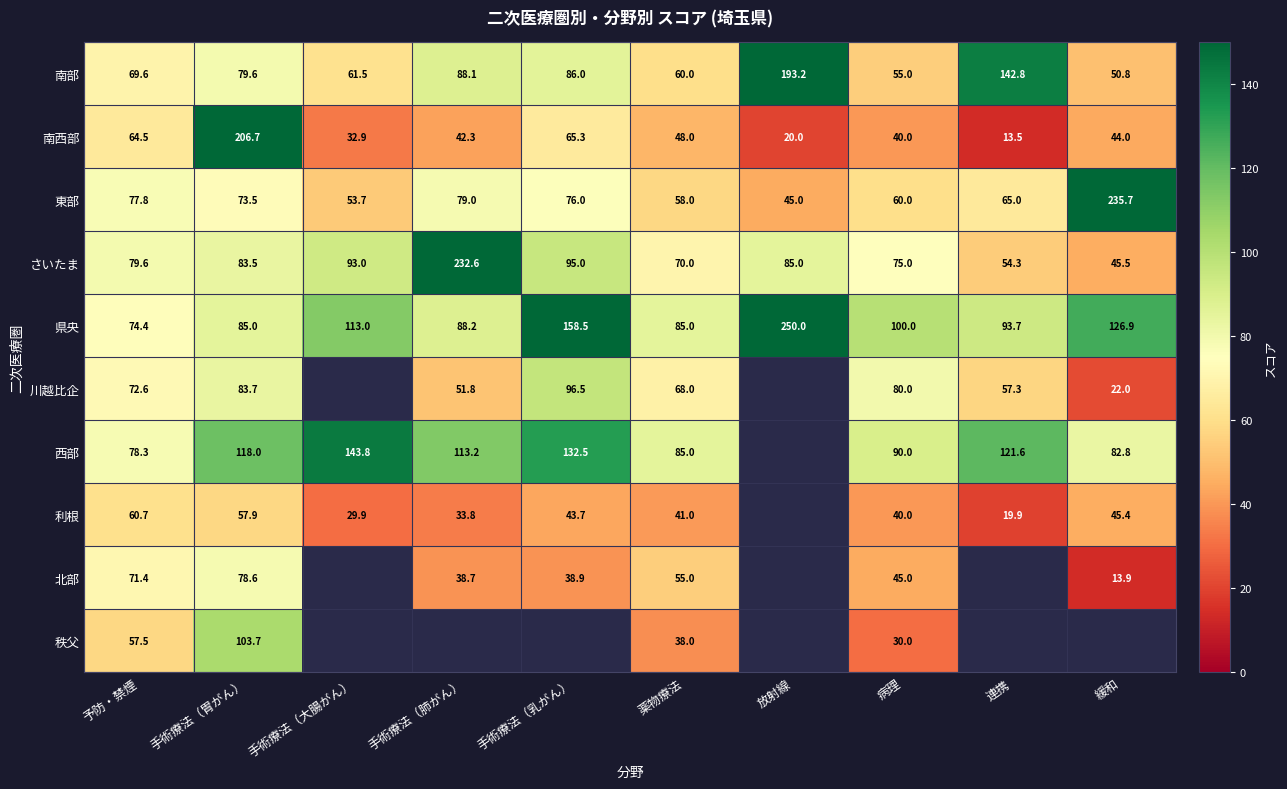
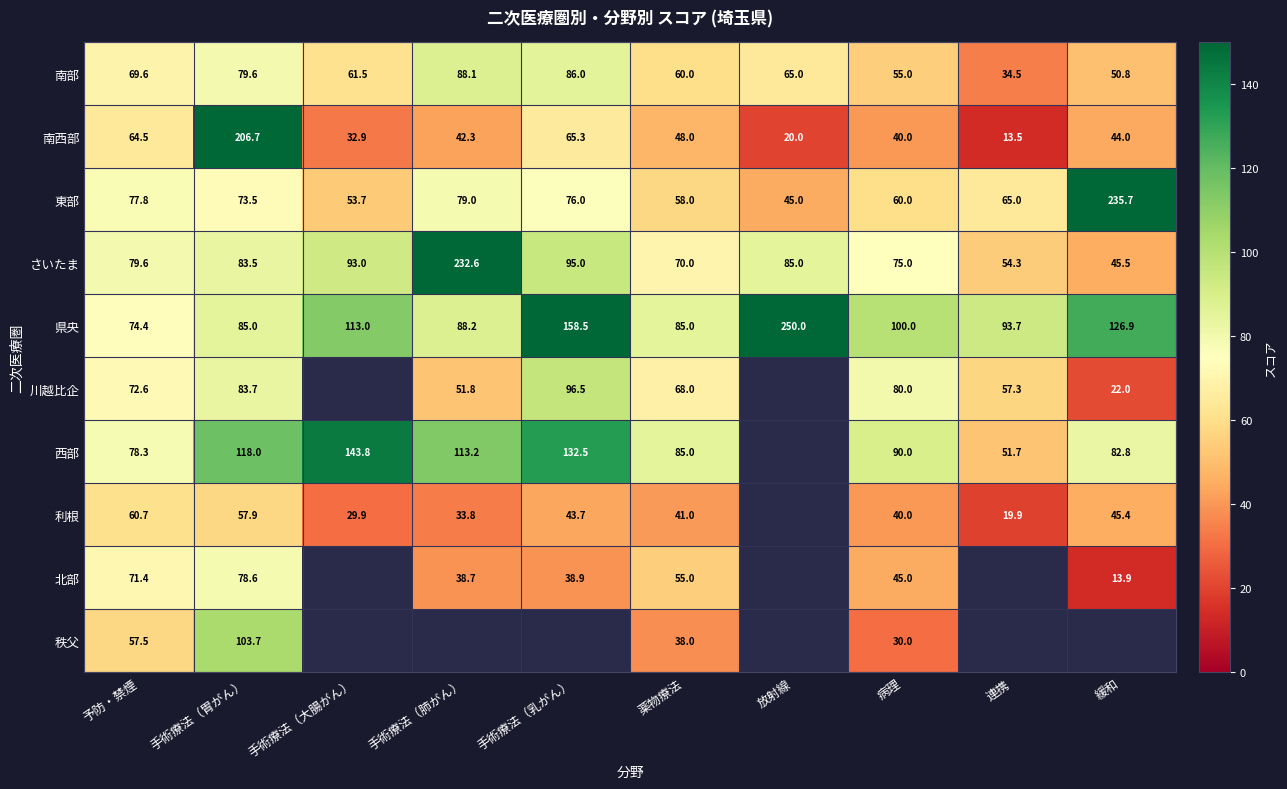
南部, 放射線: 193.2 -> 65.0
南部, 連携: 142.8 -> 34.5
西部, 連携: 121.6 -> 51.7
